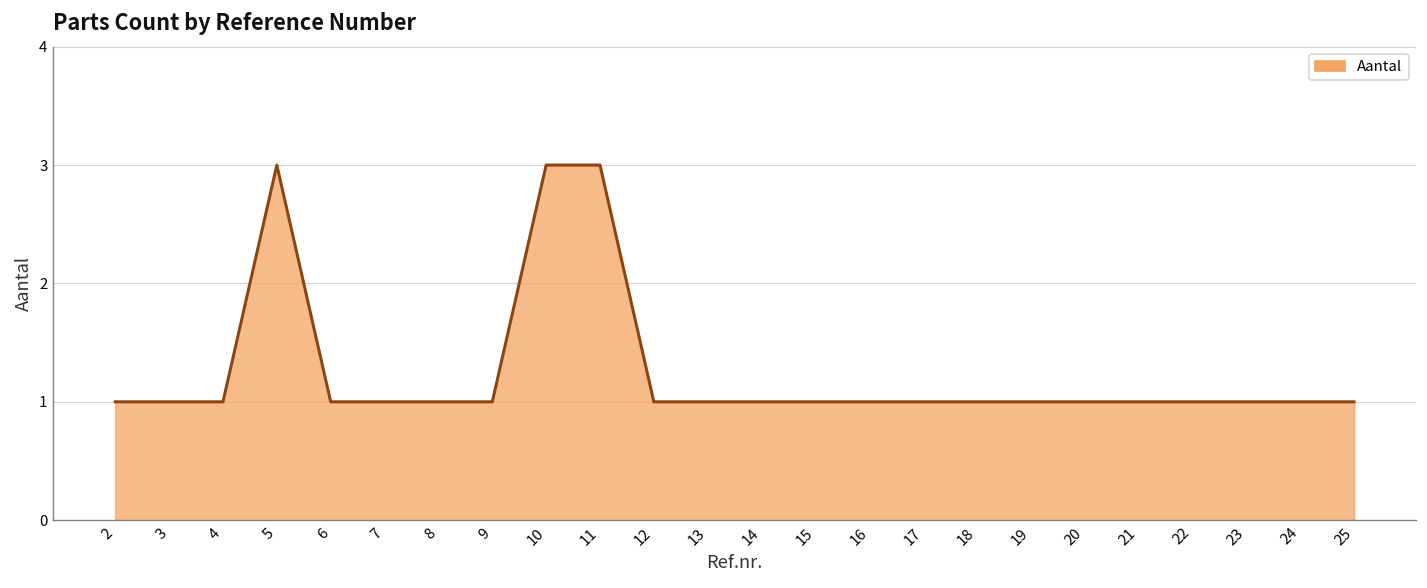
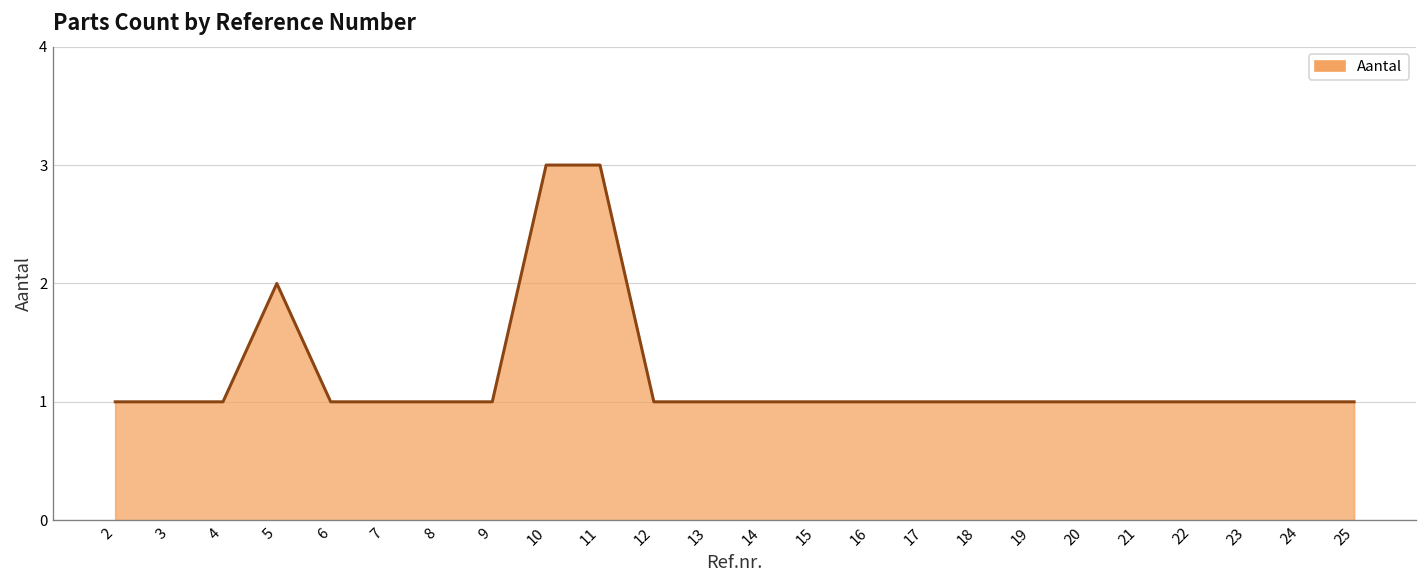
5: 3 -> 2
